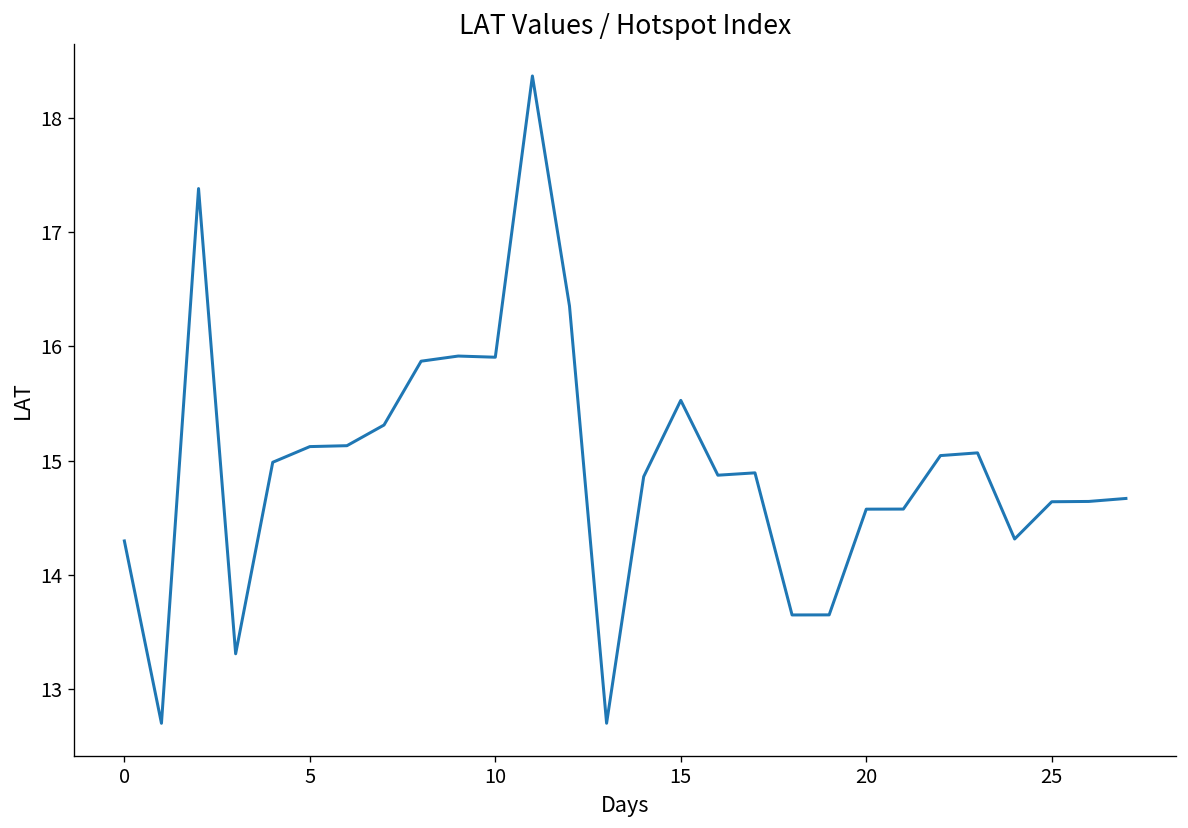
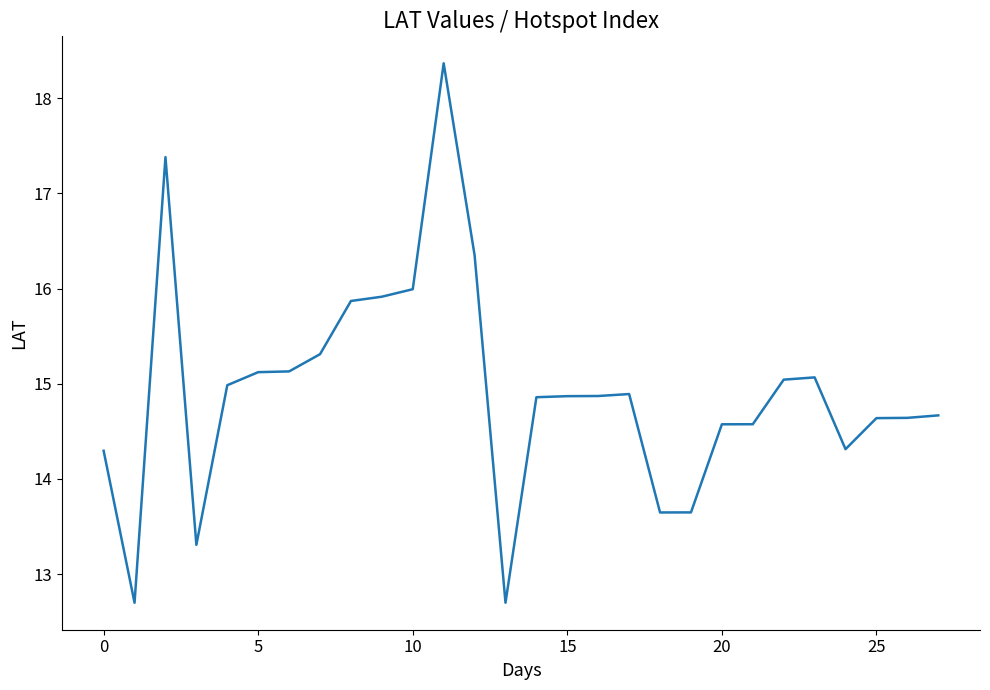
10: 15.9 -> 16.0
15: 15.5 -> 14.9
